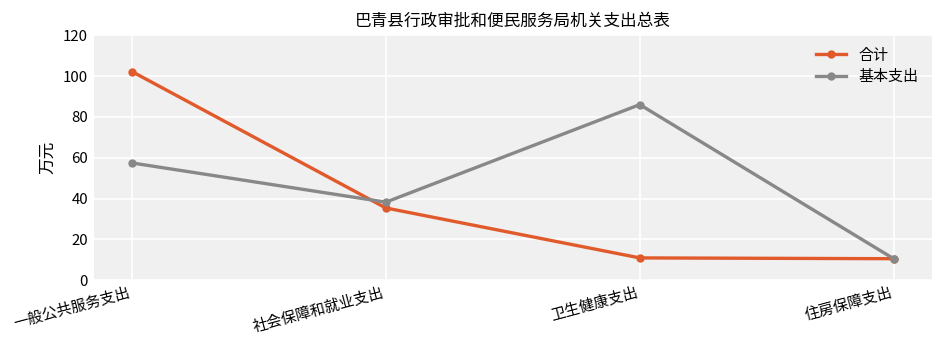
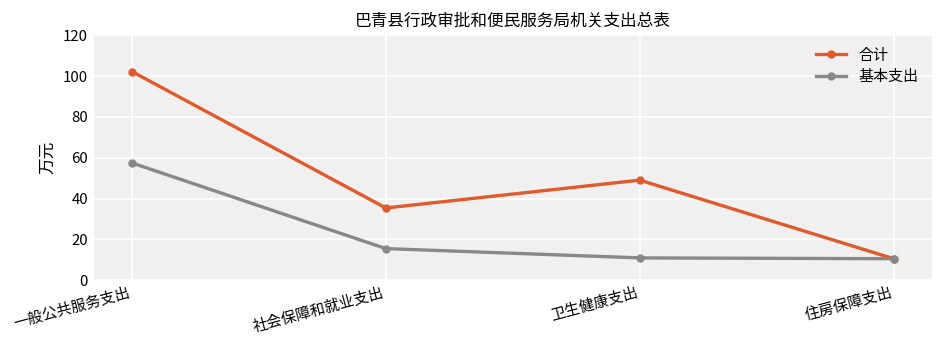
基本支出, 社会保障和就业支出: 38 -> 15
合计, 卫生健康支出: 11 -> 49
基本支出, 卫生健康支出: 86 -> 11
